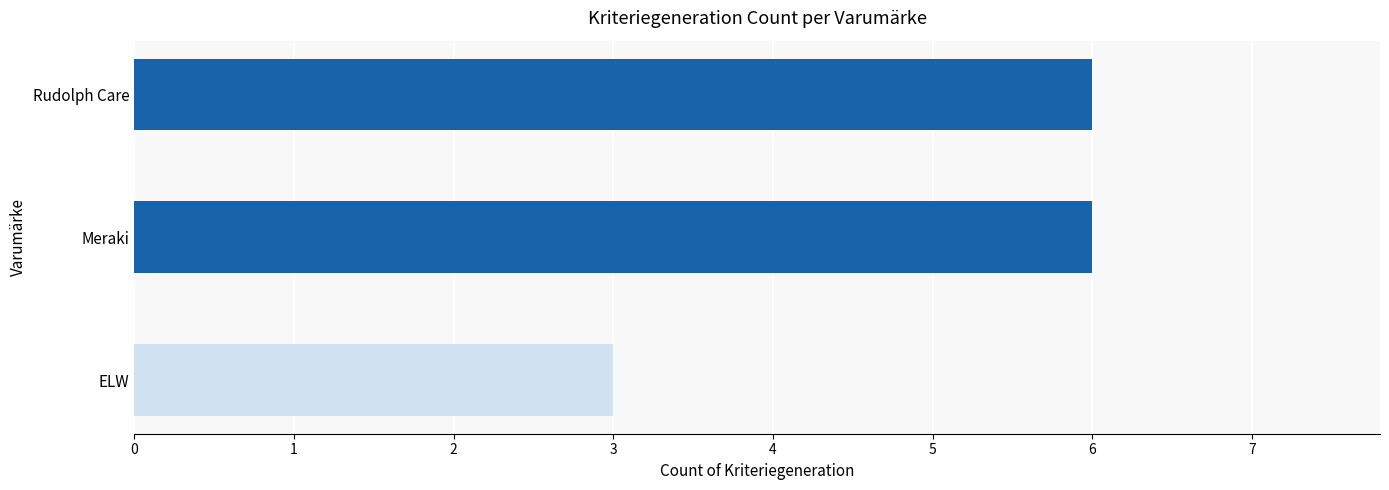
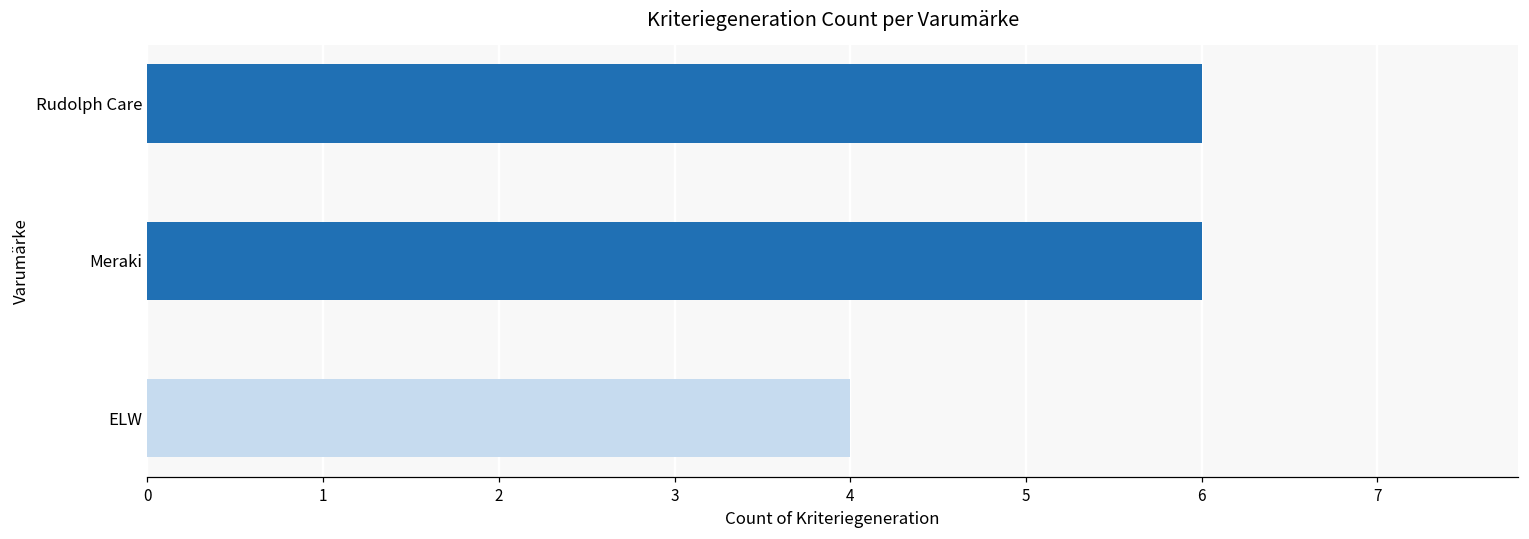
ELW: 3 -> 4
